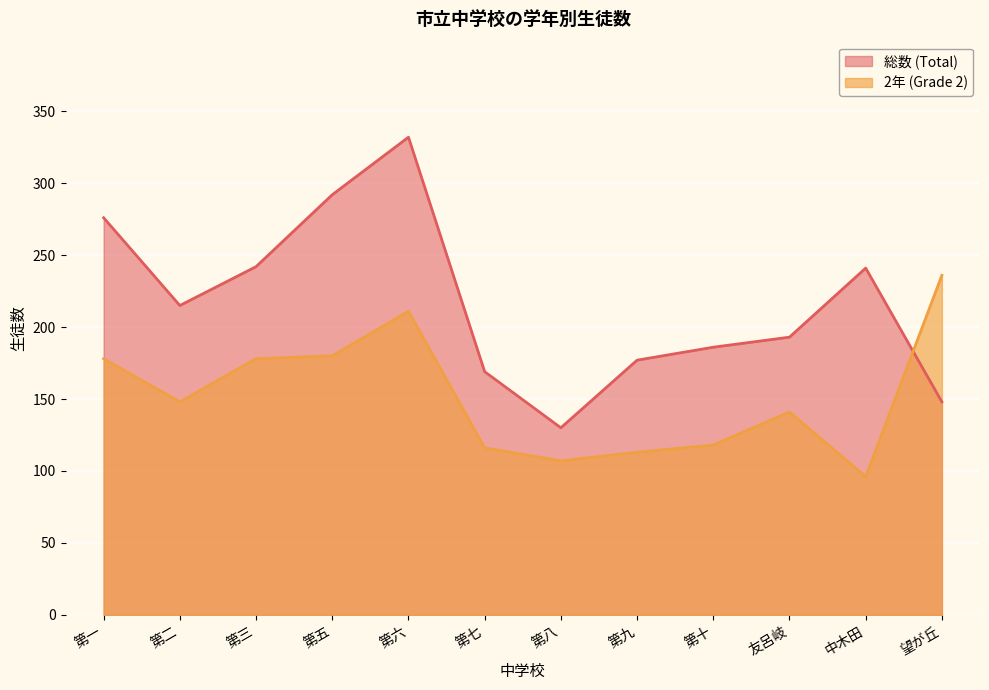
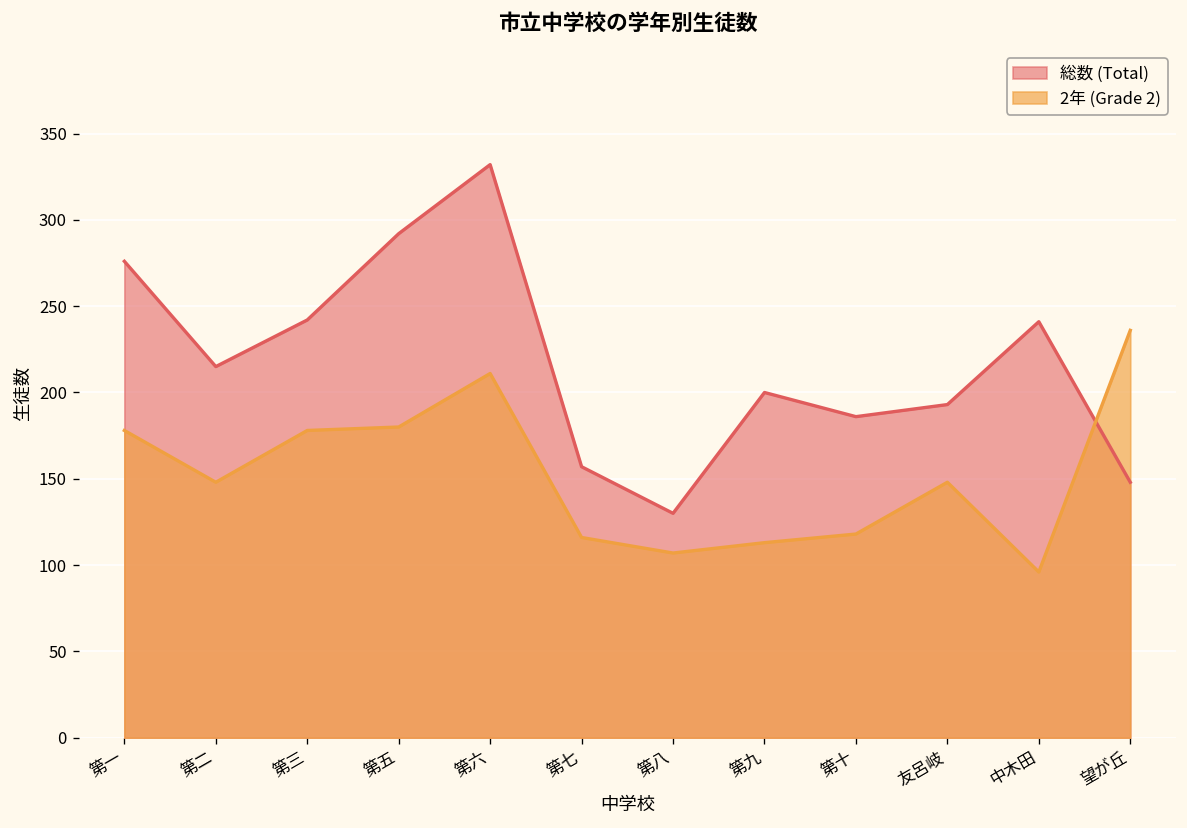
総数 (Total), 第七: 169 -> 157
総数 (Total), 第九: 177 -> 200
2年 (Grade 2), 友呂岐: 141 -> 148
